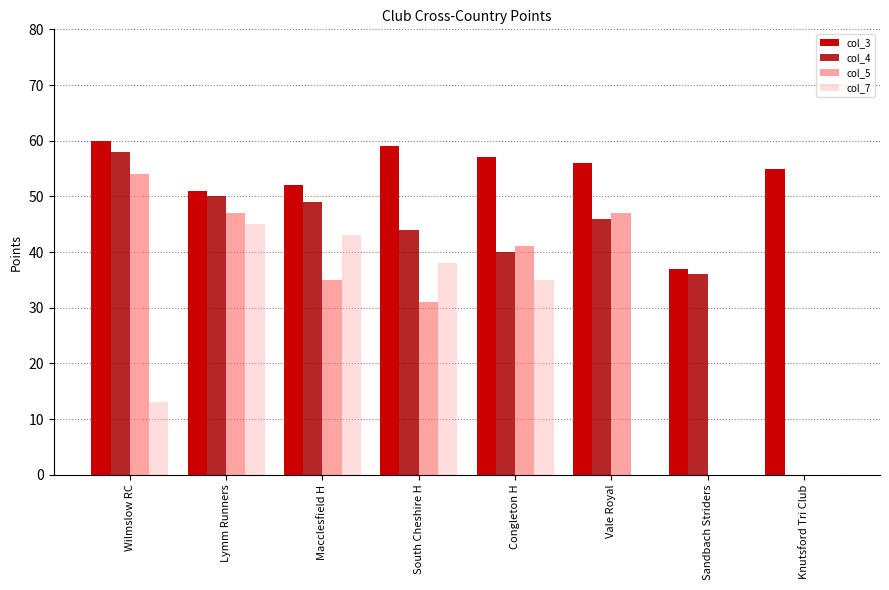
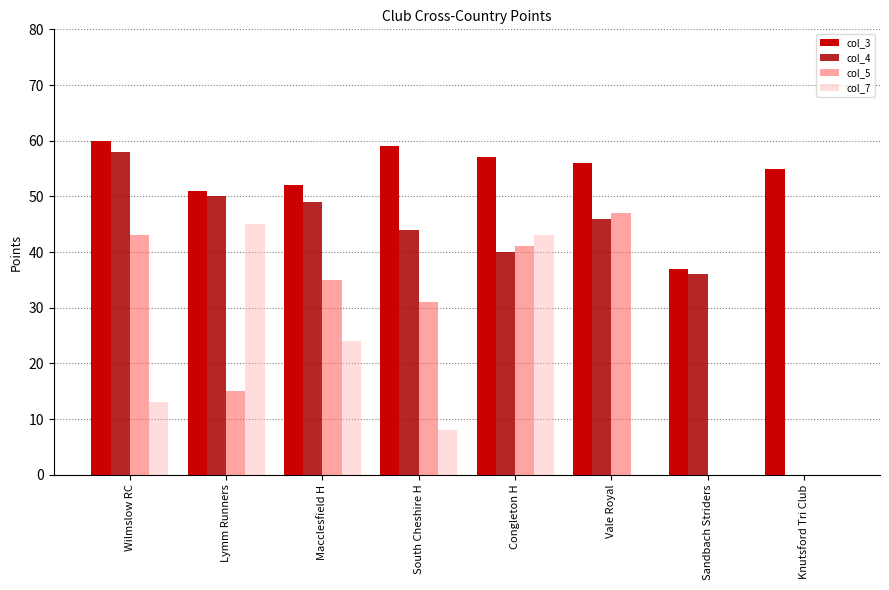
col_5, Wilmslow RC: 54 -> 43
col_5, Lymm Runners: 47 -> 15
col_7, Macclesfield H: 43 -> 24
col_7, South Cheshire H: 38 -> 8
col_7, Congleton H: 35 -> 43
